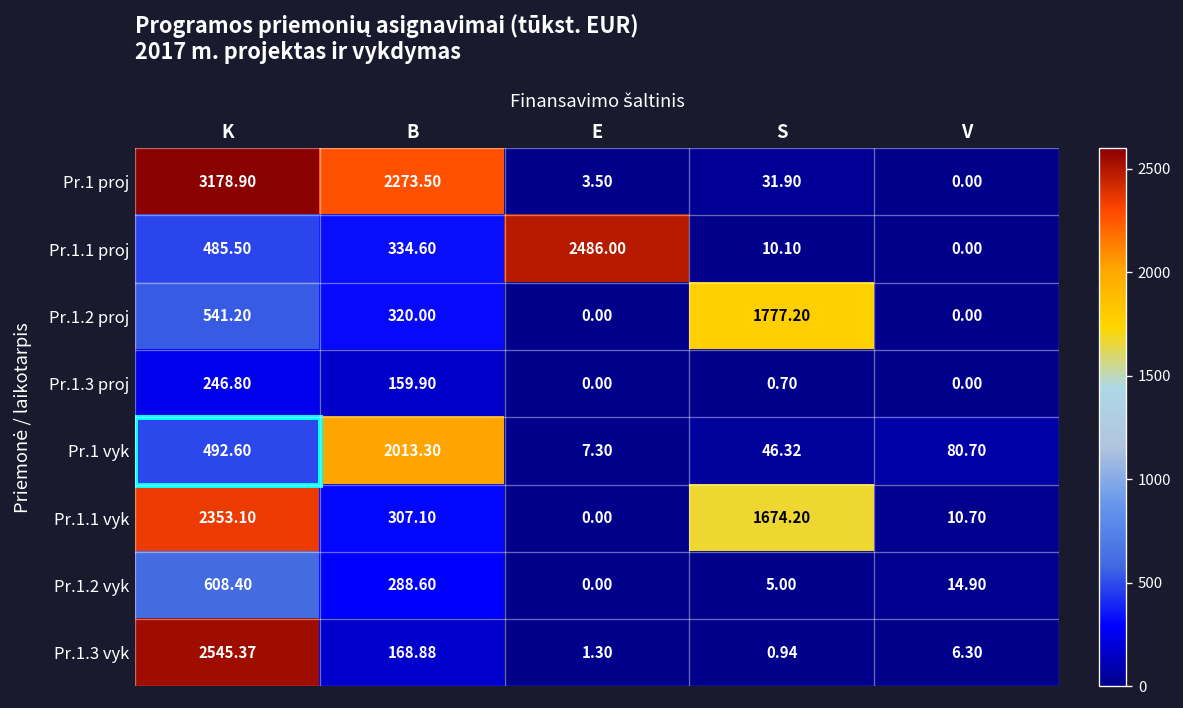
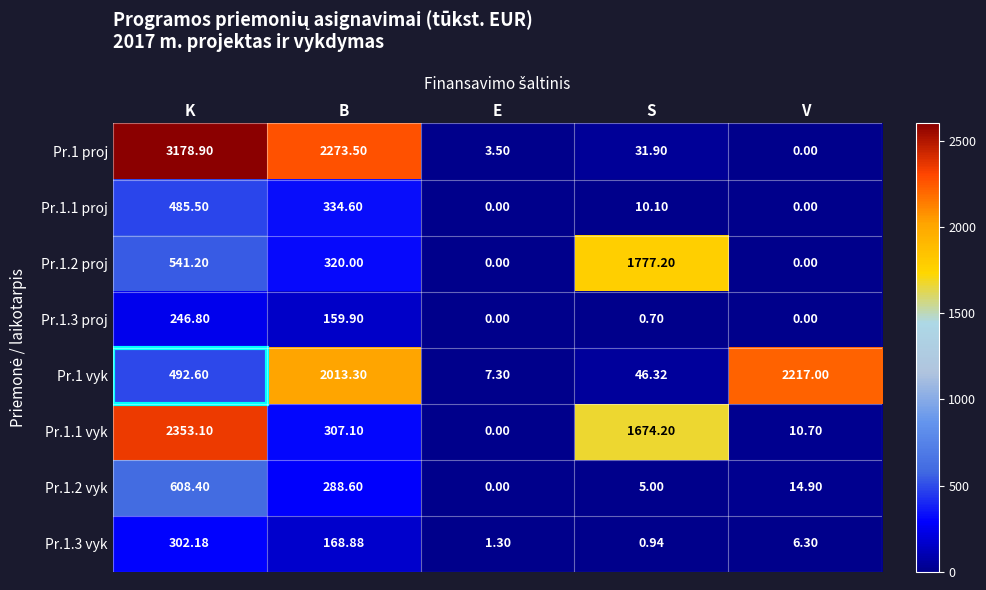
Pr.1.1 proj, E: 2486.00 -> 0.00
Pr.1 vyk, V: 80.70 -> 2217.00
Pr.1.3 vyk, K: 2545.37 -> 302.18
